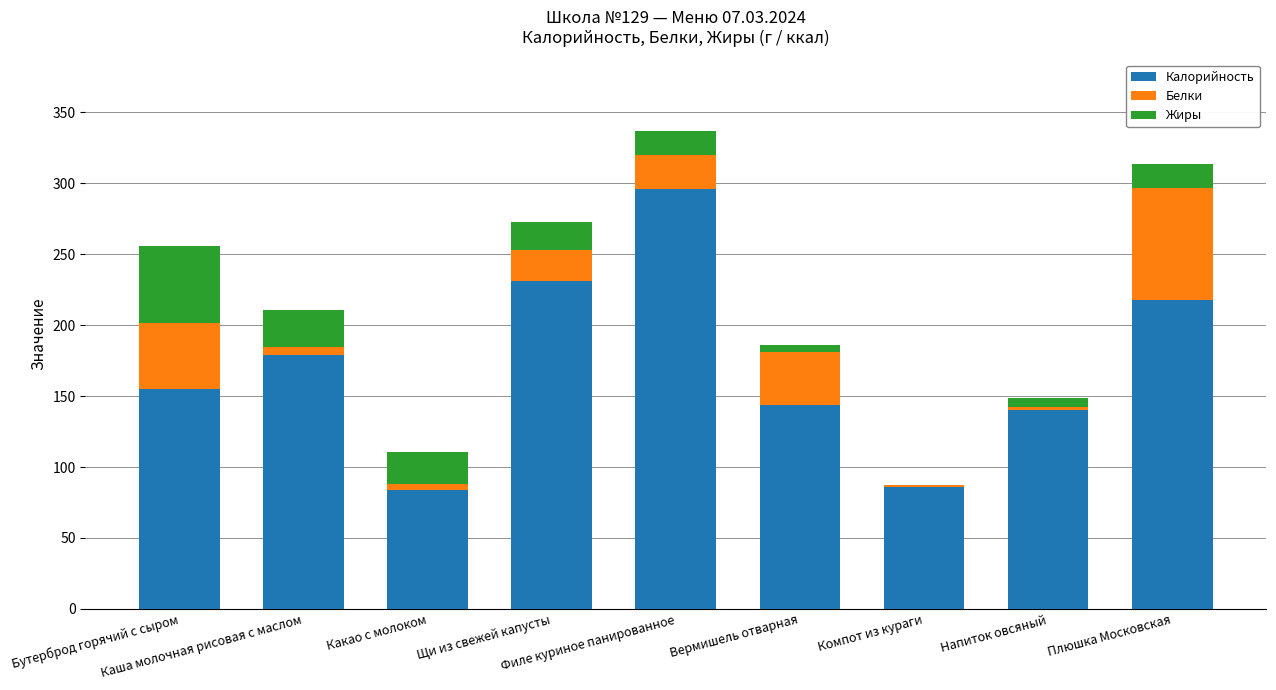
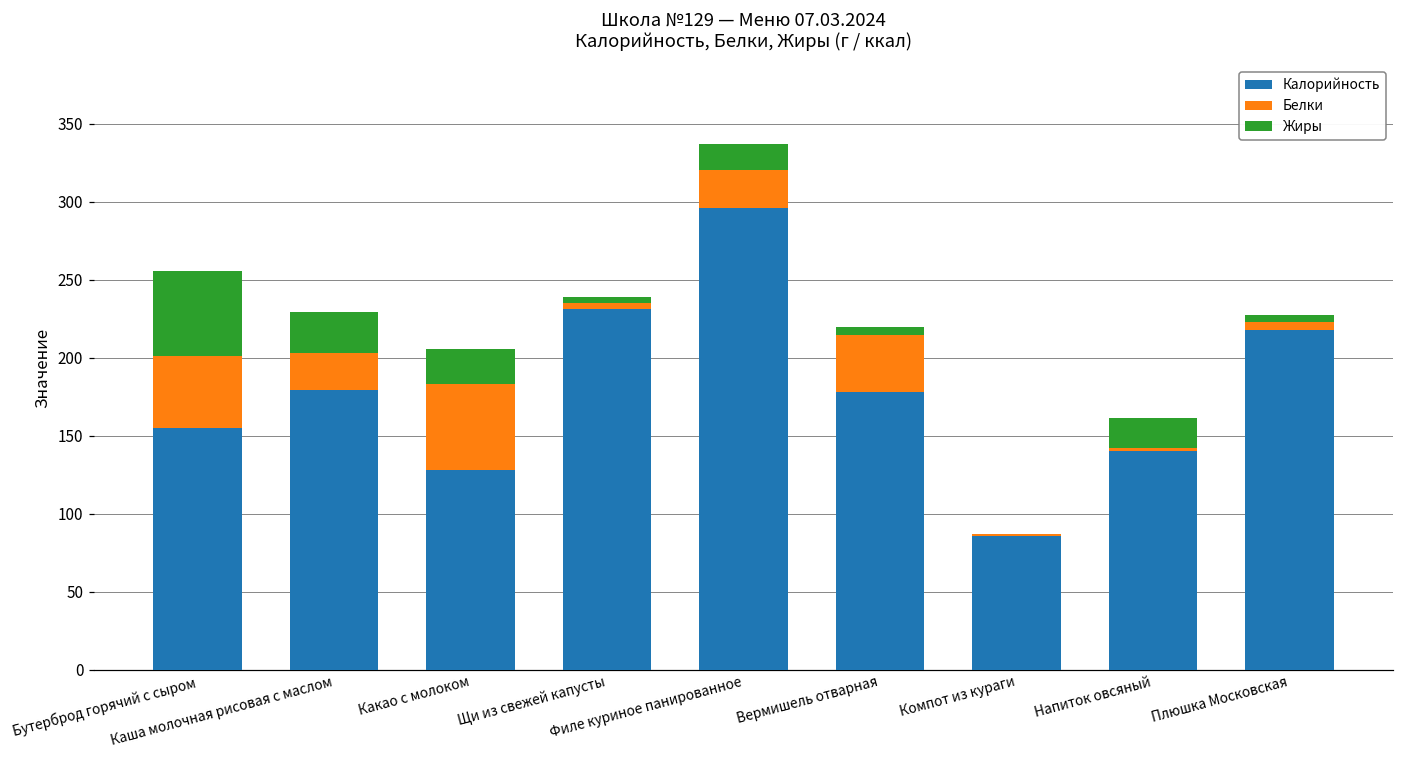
Белки, Каша молочная рисовая с маслом: 5 -> 24
Калорийность, Какао с молоком: 84 -> 128
Белки, Какао с молоком: 4 -> 55
Белки, Щи из свежей капусты: 22 -> 4
Жиры, Щи из свежей капусты: 20 -> 4
Калорийность, Вермишель отварная: 144 -> 178
Жиры, Напиток овсяный: 6 -> 19
Белки, Плюшка Московская: 79 -> 5
Жиры, Плюшка Московская: 17 -> 5
